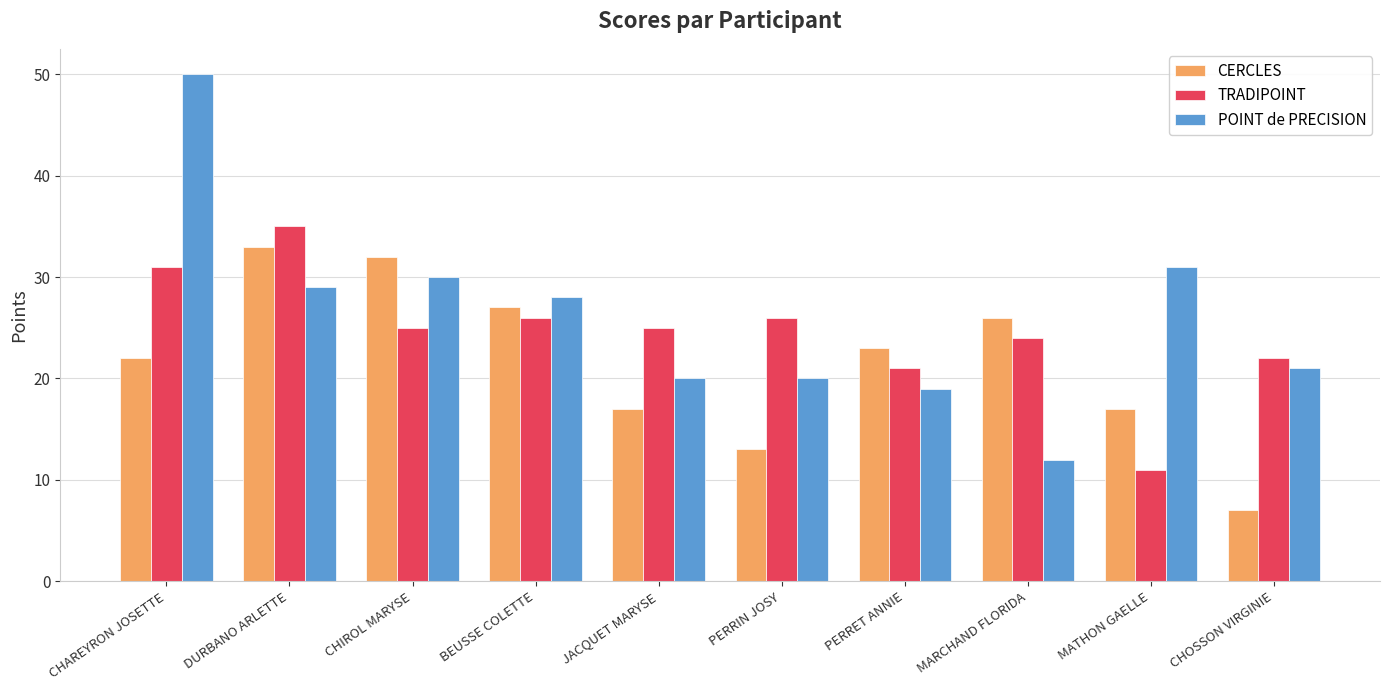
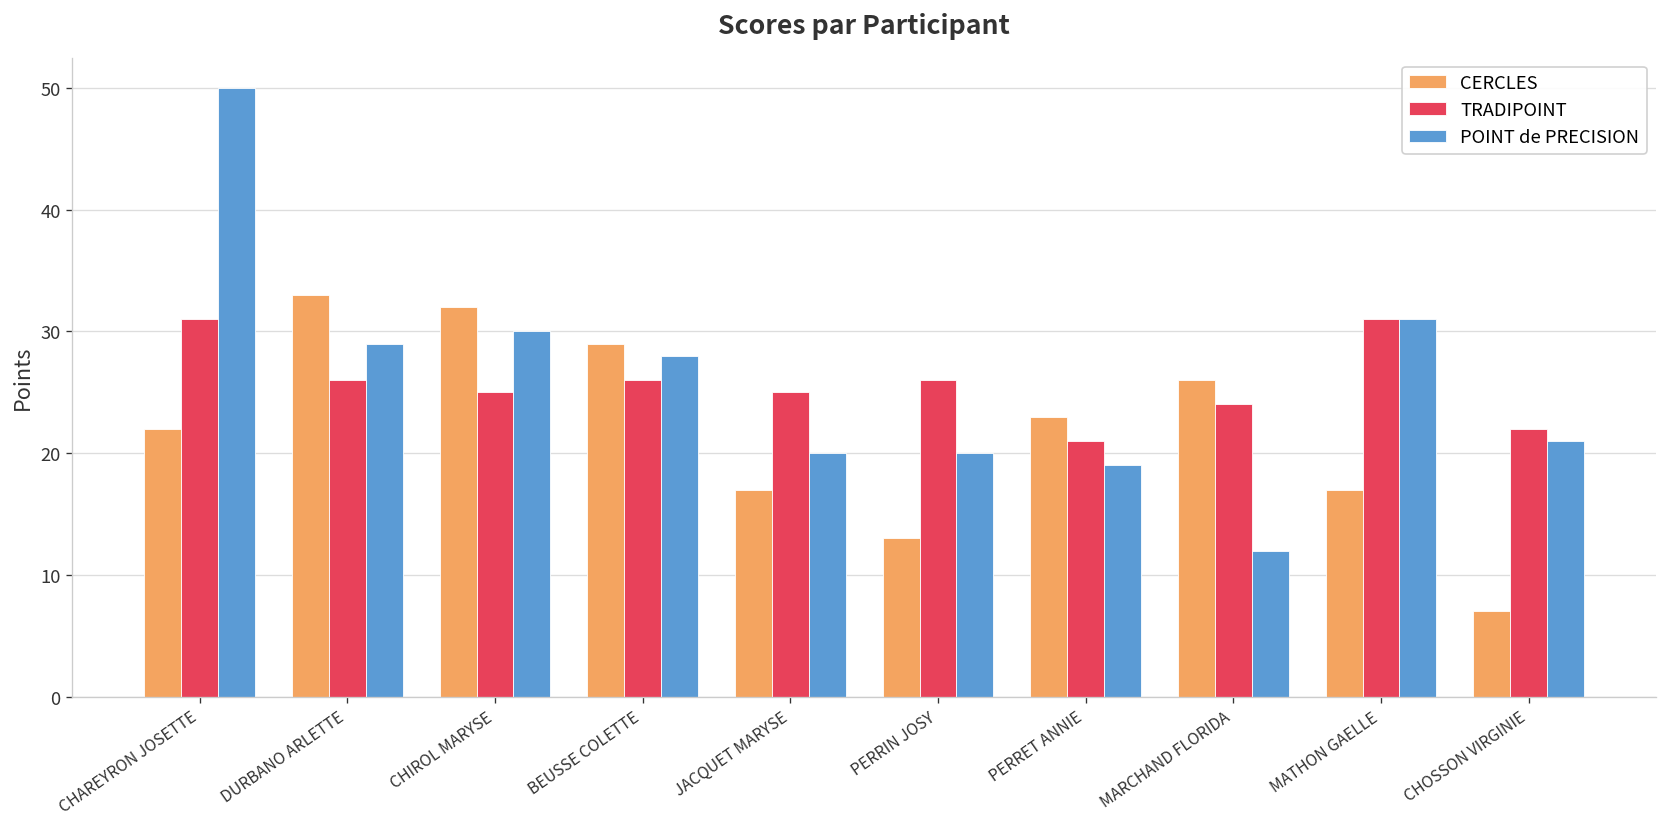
TRADIPOINT, DURBANO ARLETTE: 35 -> 26
CERCLES, BEUSSE COLETTE: 27 -> 29
TRADIPOINT, MATHON GAELLE: 11 -> 31
